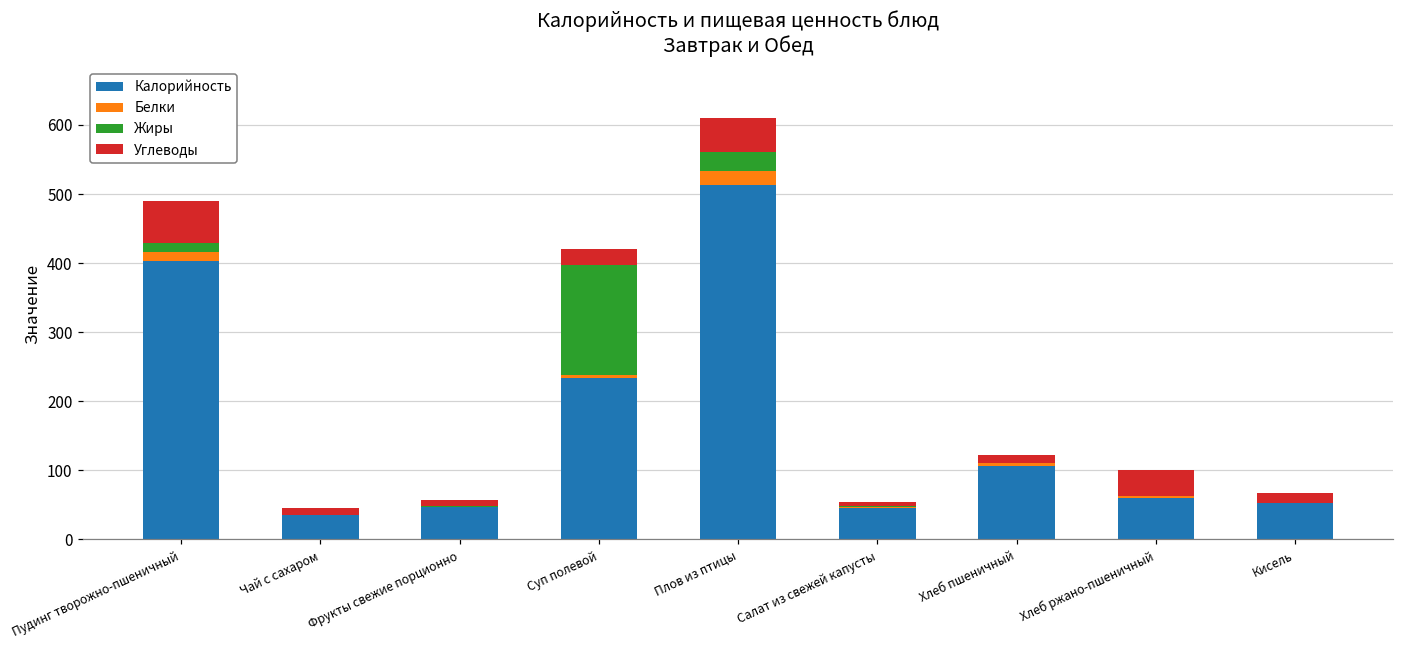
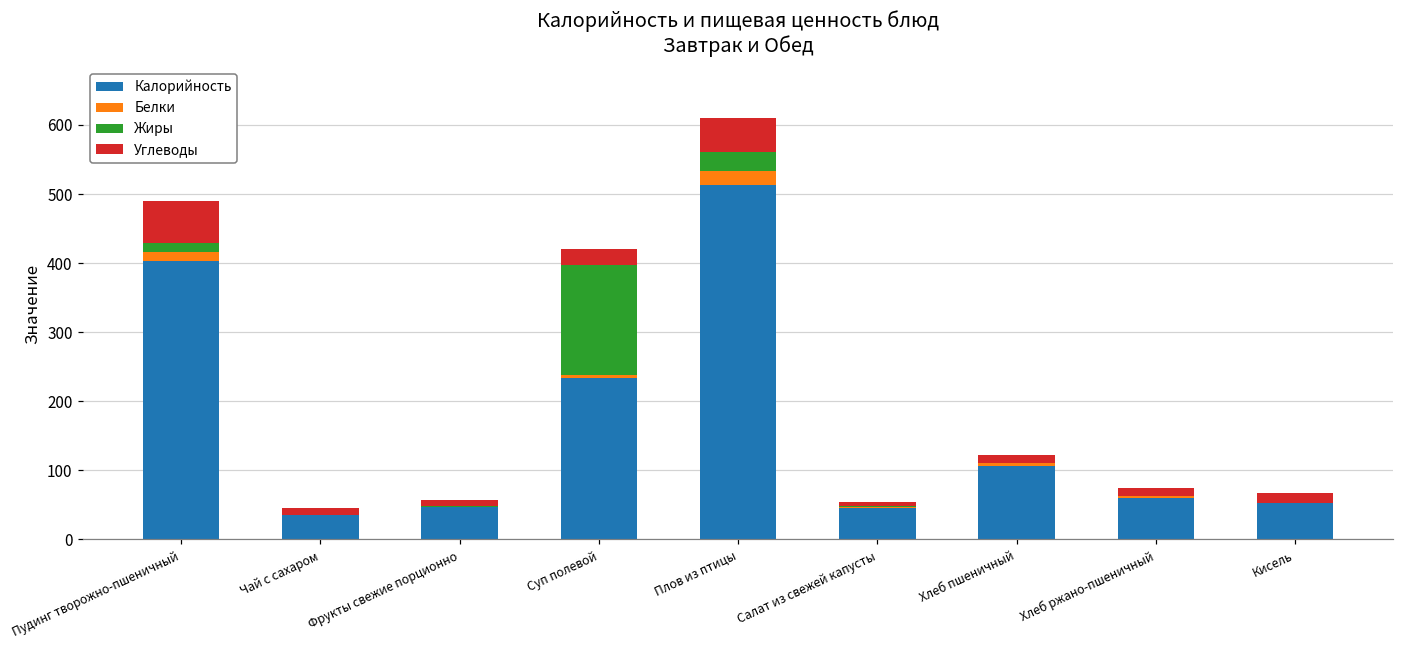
Углеводы, Хлеб ржано-пшеничный: 40 -> 10
